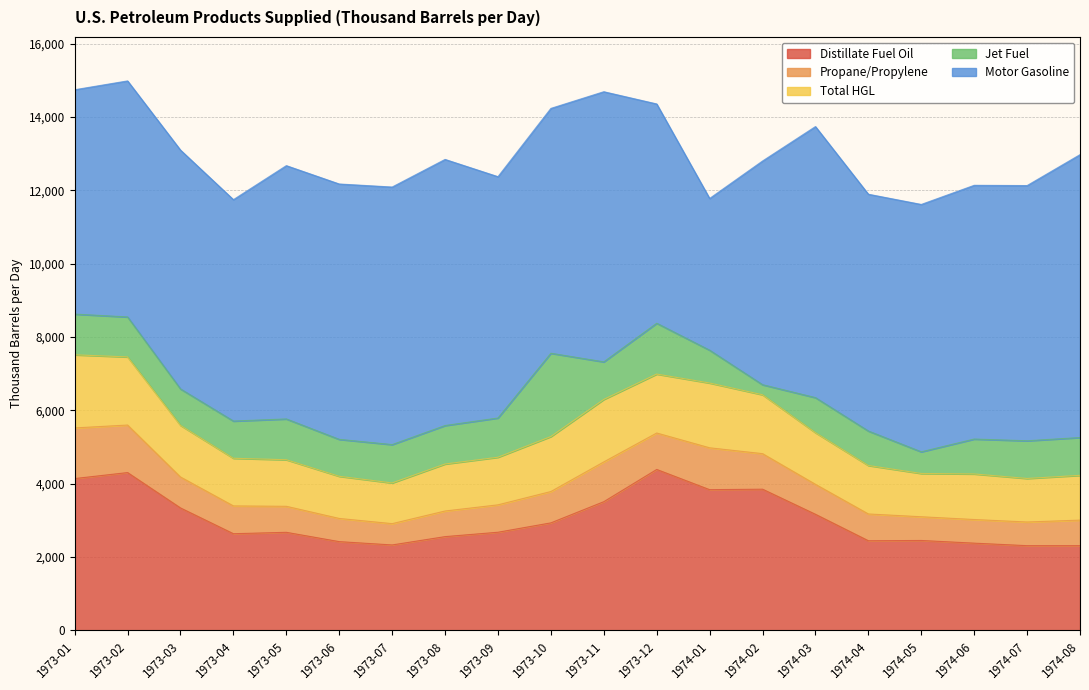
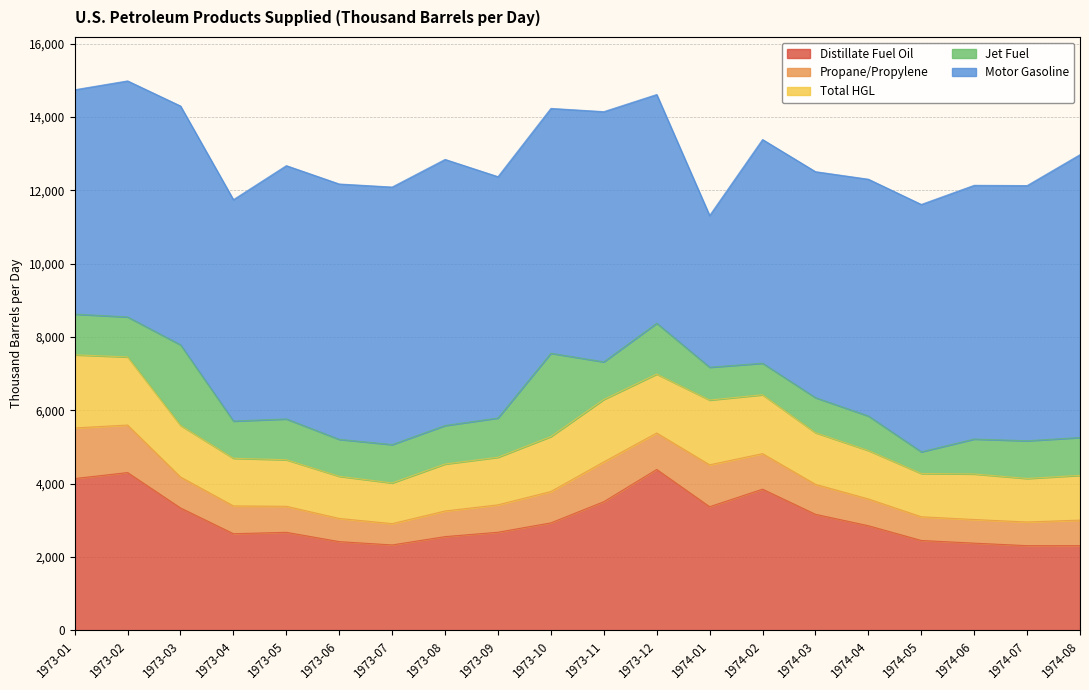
Jet Fuel, 1973-03: 1,000 -> 2,200
Motor Gasoline, 1973-11: 7,400 -> 6,800
Motor Gasoline, 1973-12: 6,000 -> 6,200
Distillate Fuel Oil, 1974-01: 3,800 -> 3,400
Jet Fuel, 1974-02: 300 -> 900
Motor Gasoline, 1974-03: 7,400 -> 6,200
Distillate Fuel Oil, 1974-04: 2,400 -> 2,900
